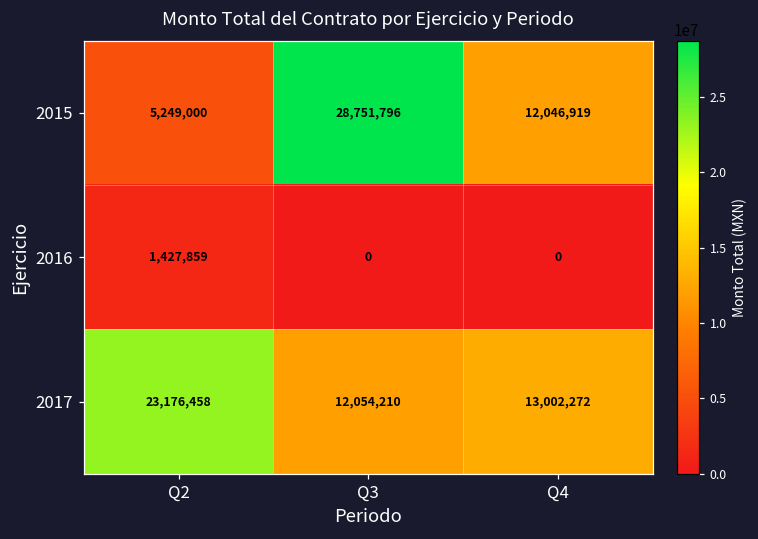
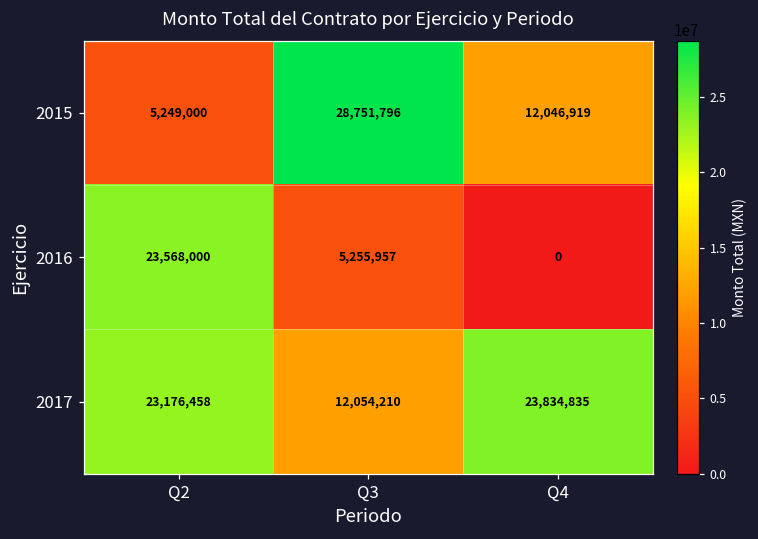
2016, Q2: 1,427,859 -> 23,568,000
2016, Q3: 0 -> 5,255,957
2017, Q4: 13,002,272 -> 23,834,835
